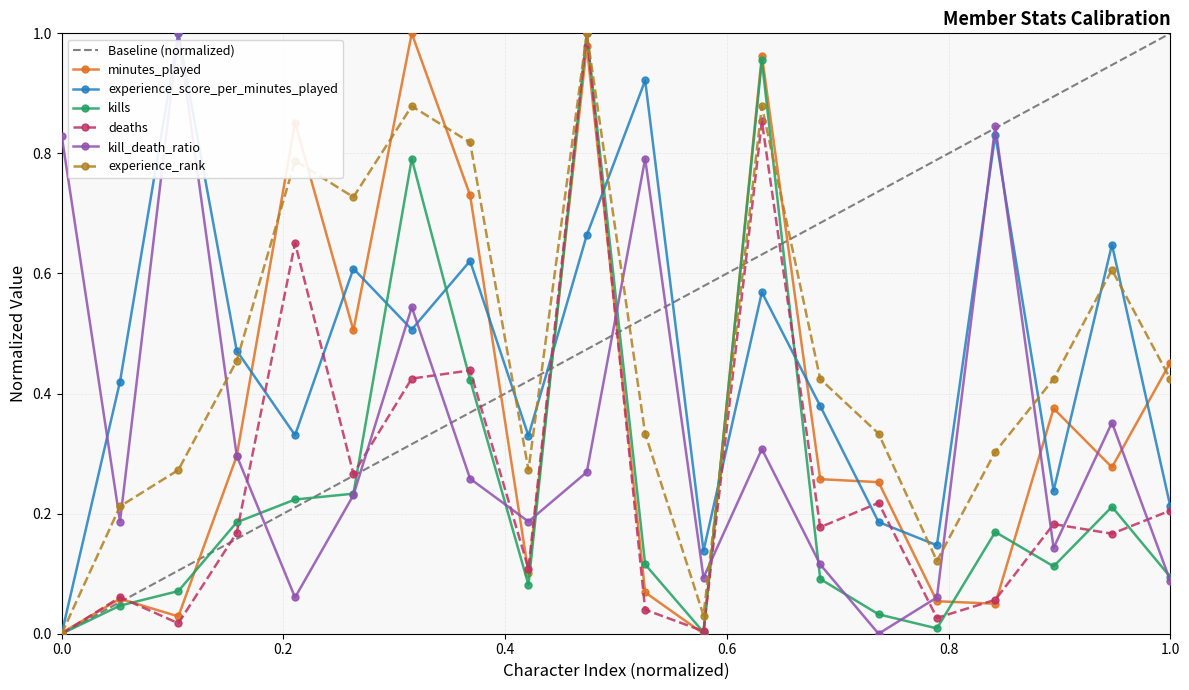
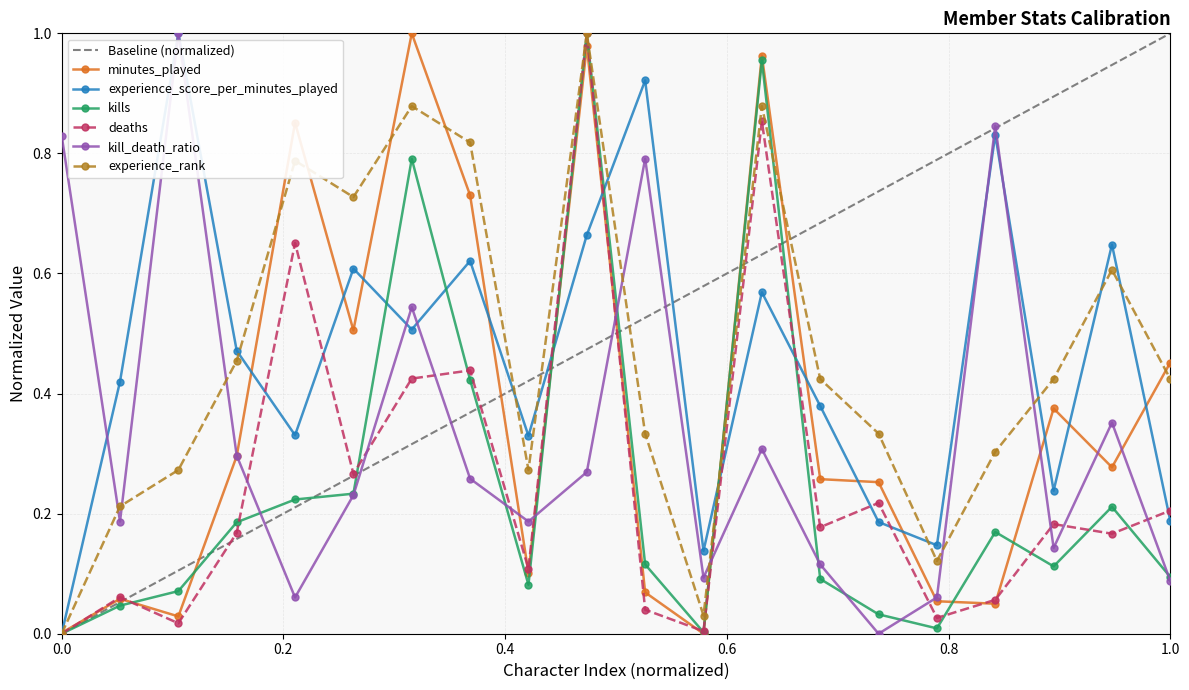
experience_score_per_minutes_played, 1.0: 0.21 -> 0.19
